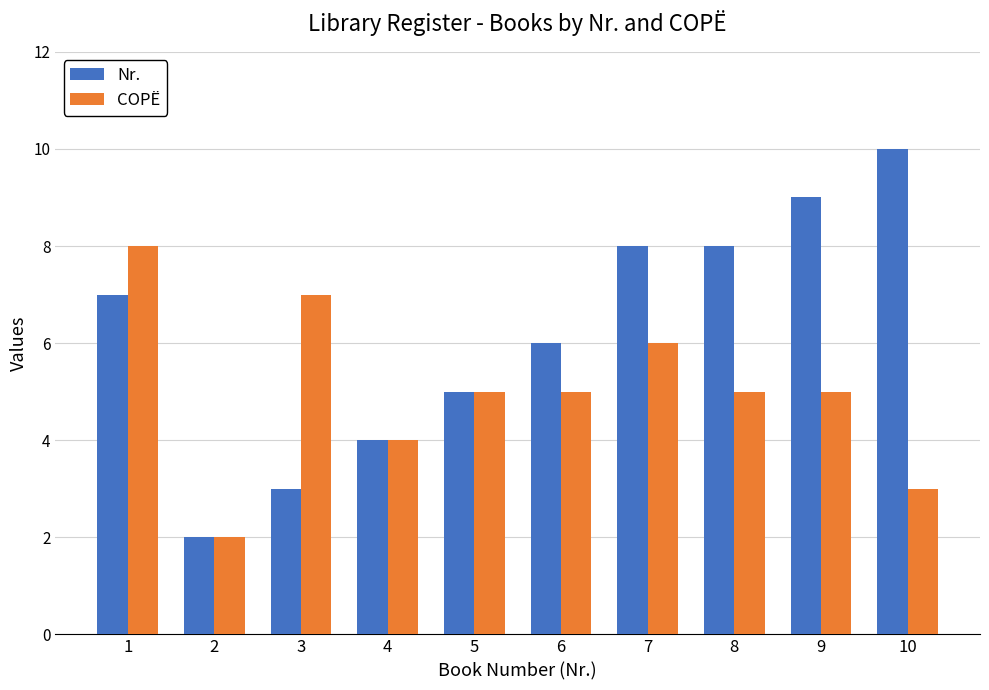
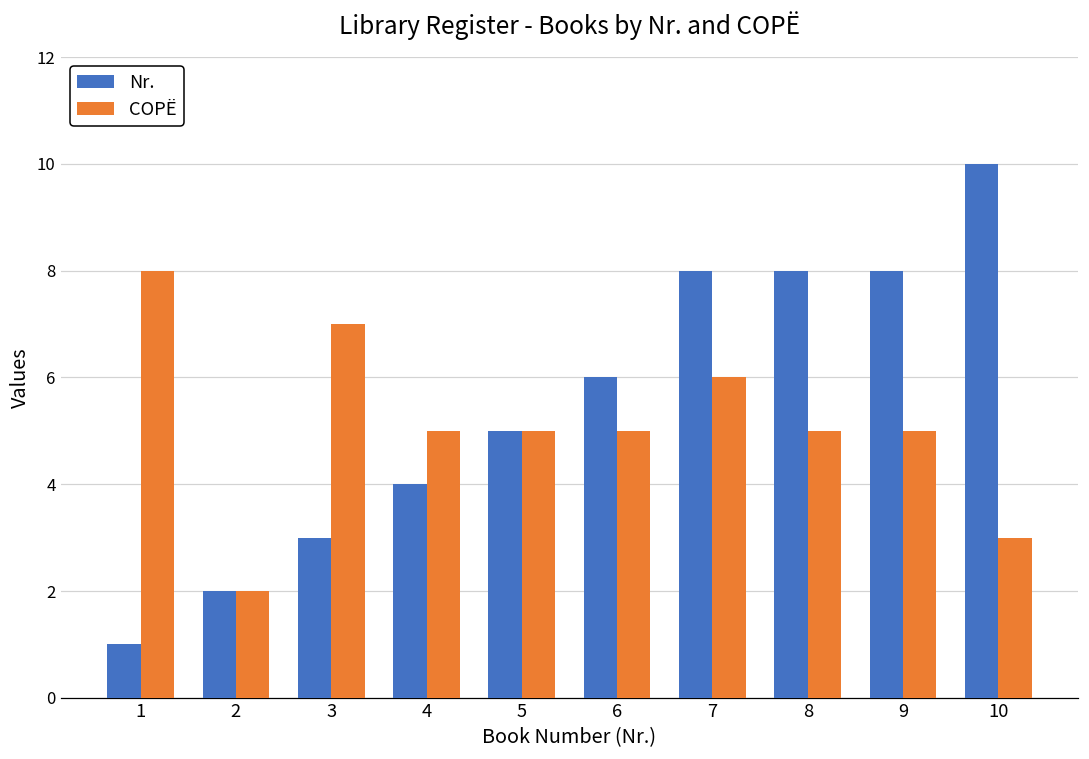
Nr., 1: 7 -> 1
COPË, 4: 4 -> 5
Nr., 9: 9 -> 8
